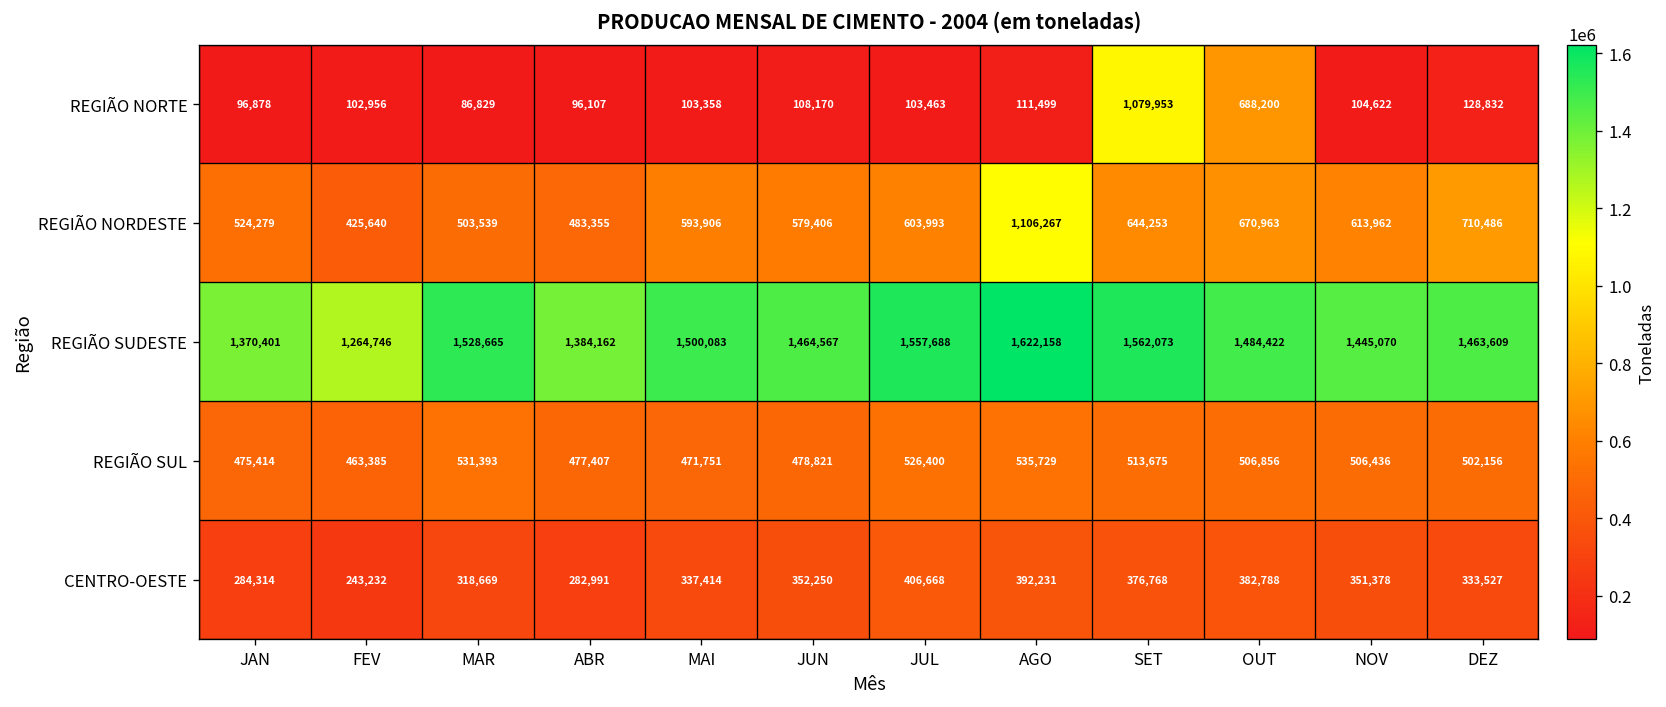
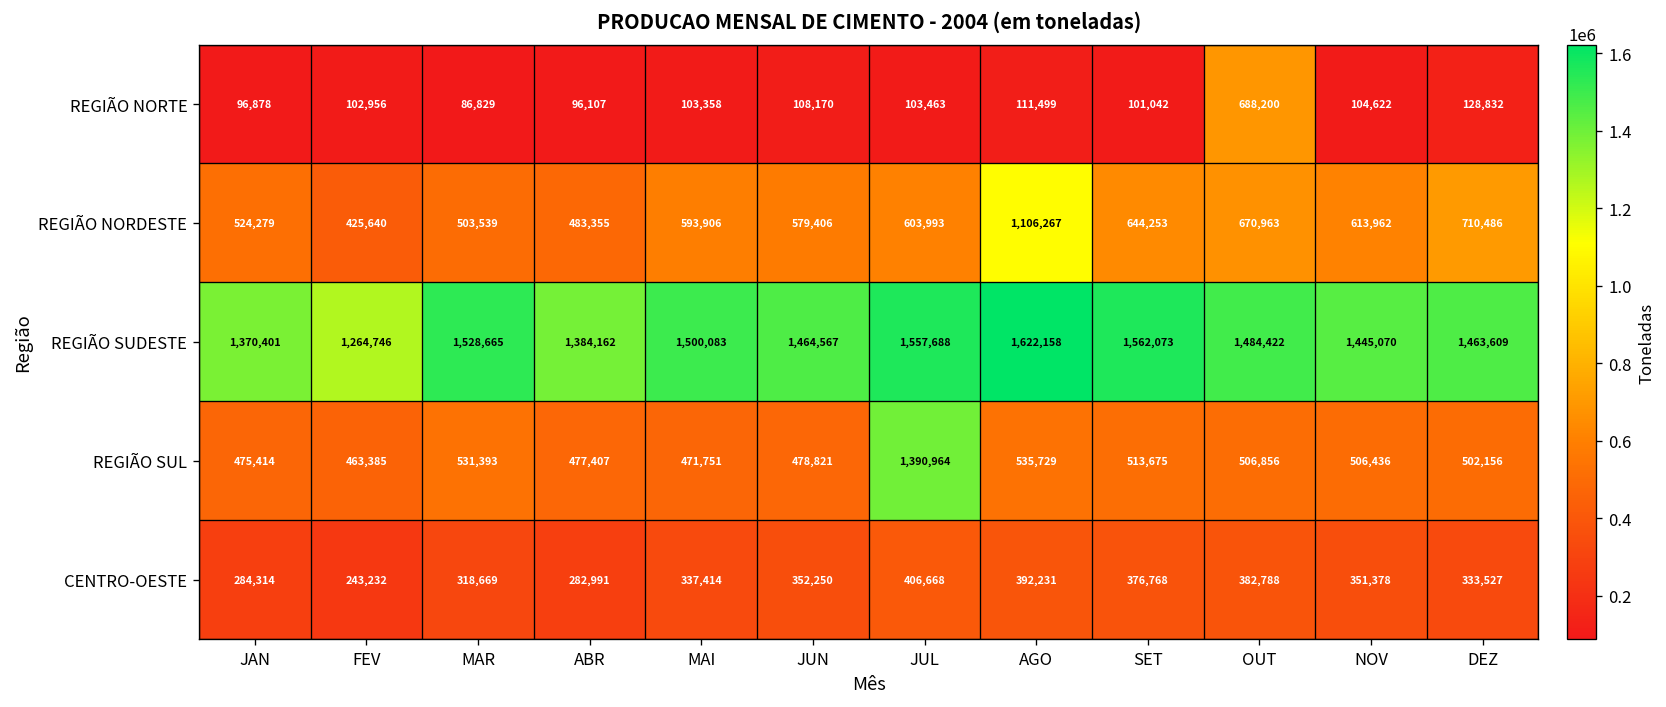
REGIÃO NORTE, SET: 1,079,953 -> 101,042
REGIÃO SUL, JUL: 526,400 -> 1,390,964
